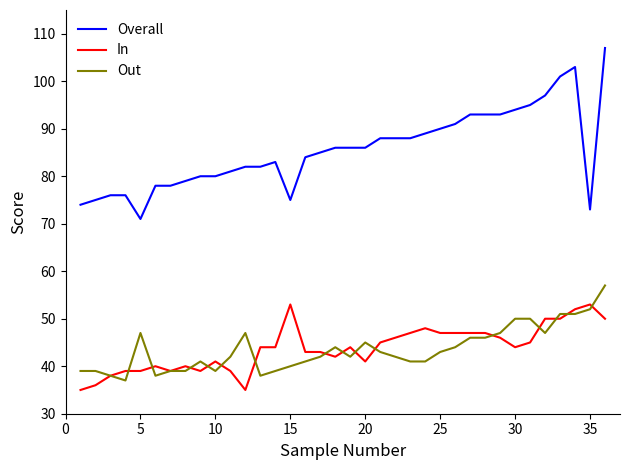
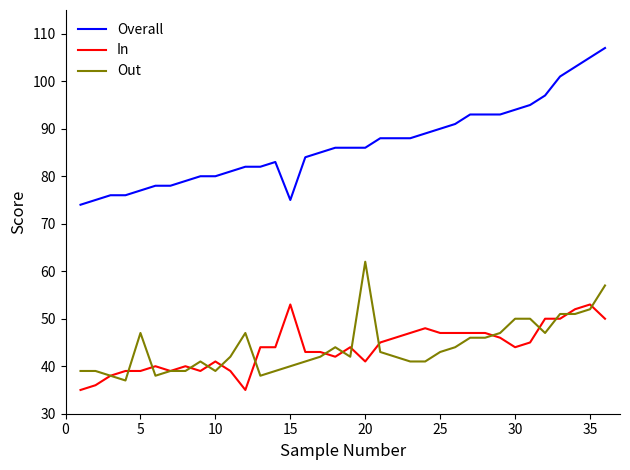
Overall, 5: 71 -> 77
Out, 20: 45 -> 62
Overall, 35: 73 -> 105
